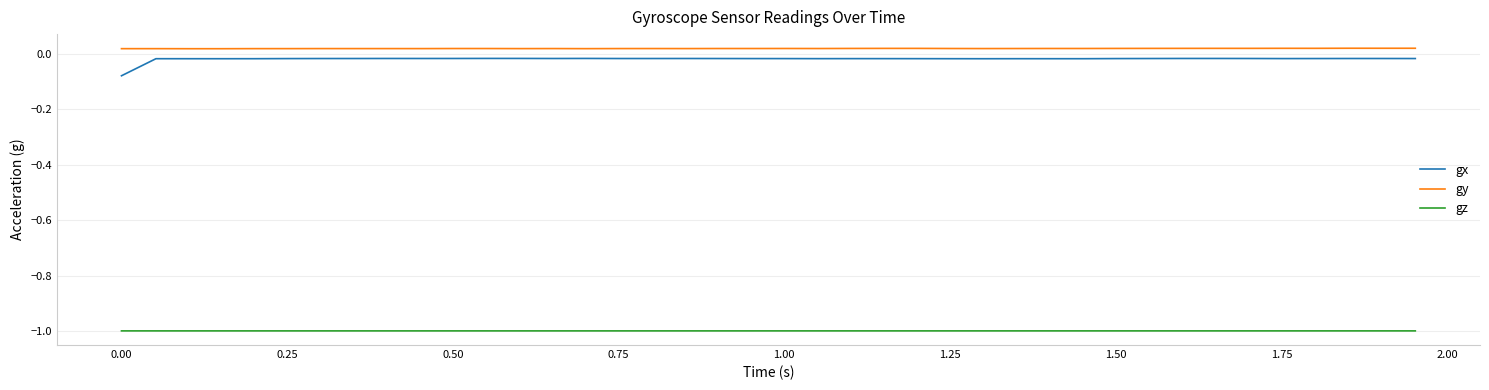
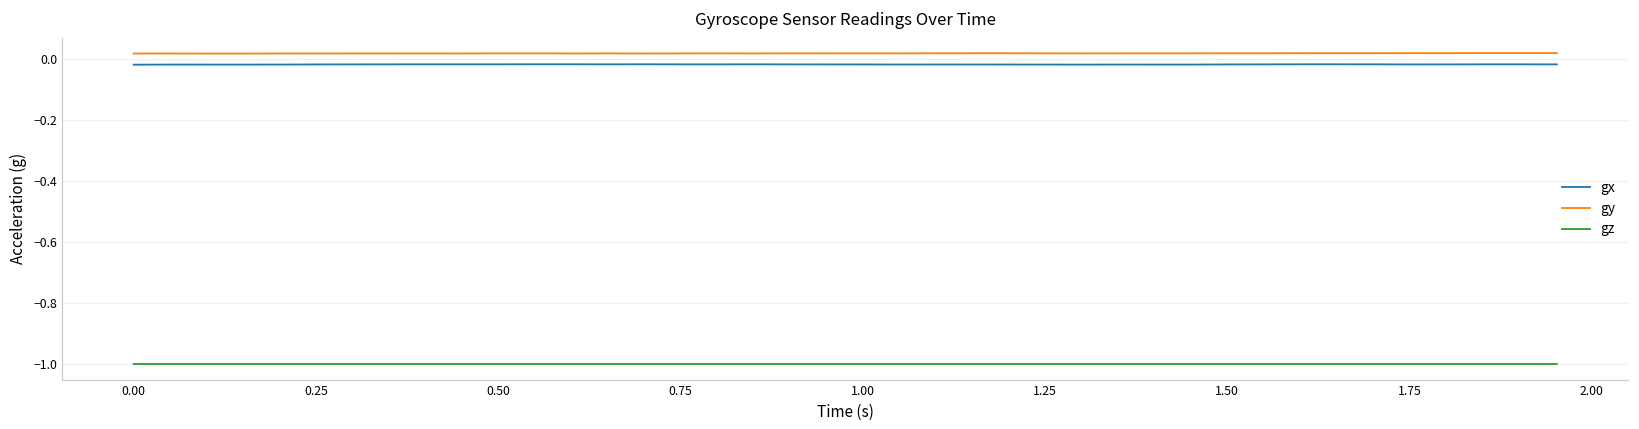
gx, 0.00: -0.08 -> -0.02
